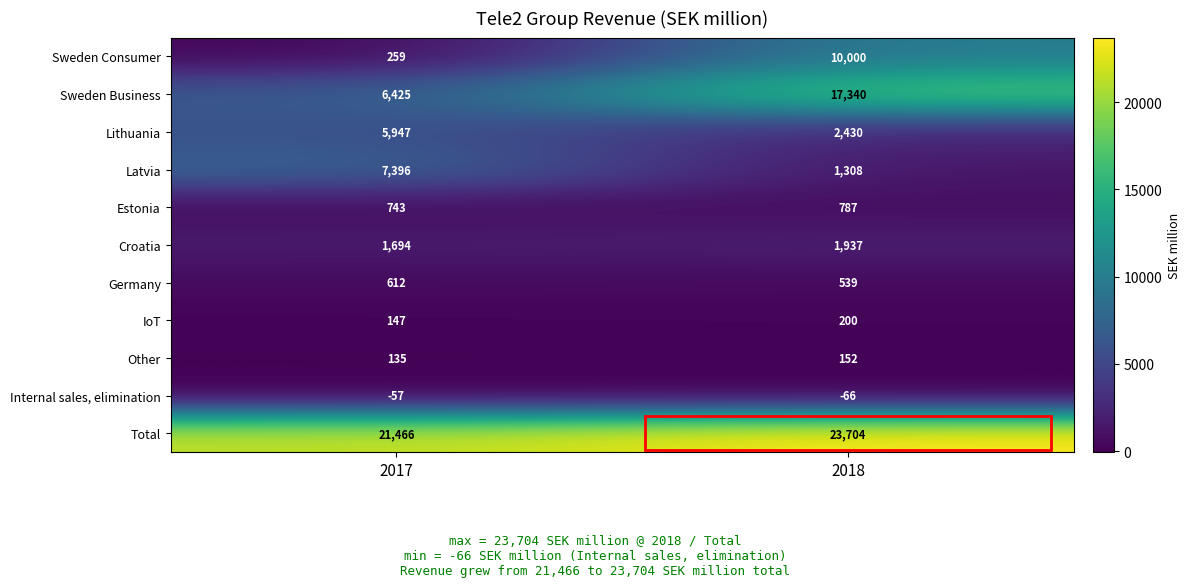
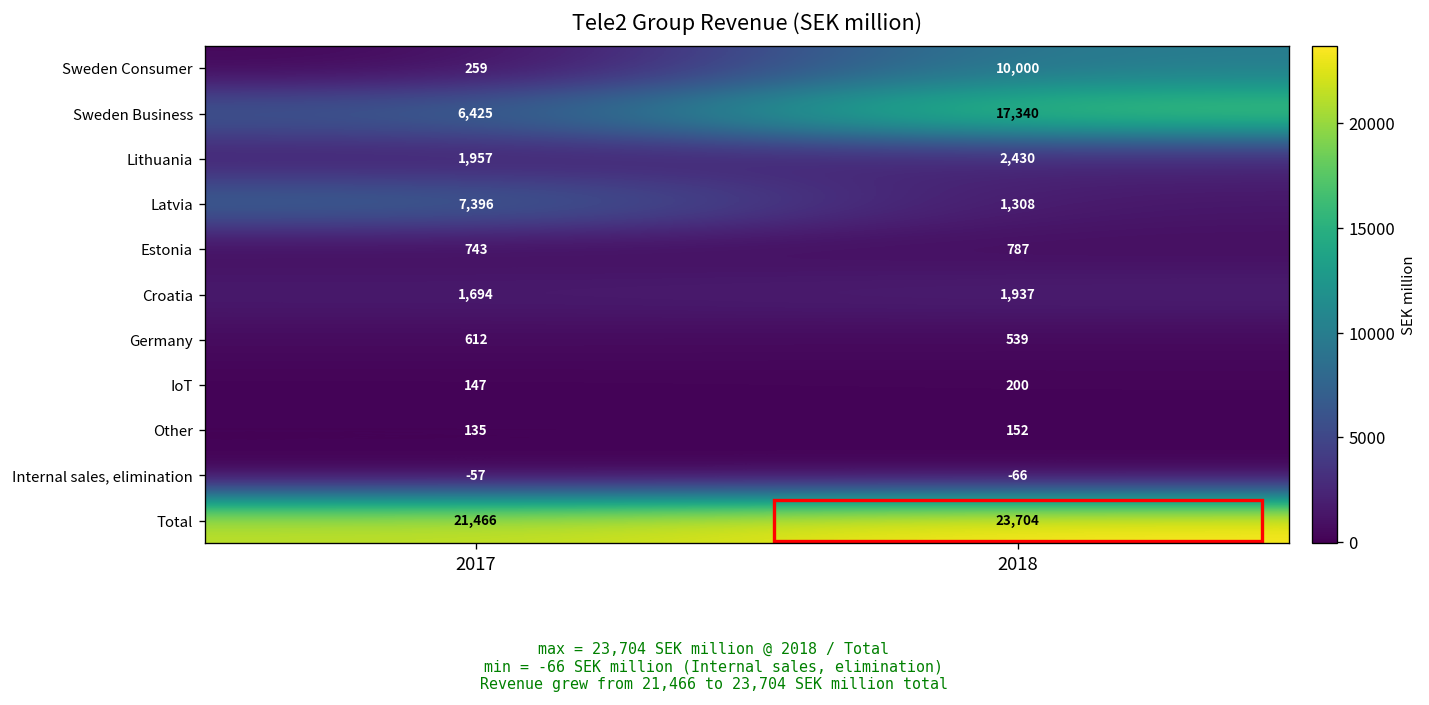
Lithuania, 2017: 5,947 -> 1,957
